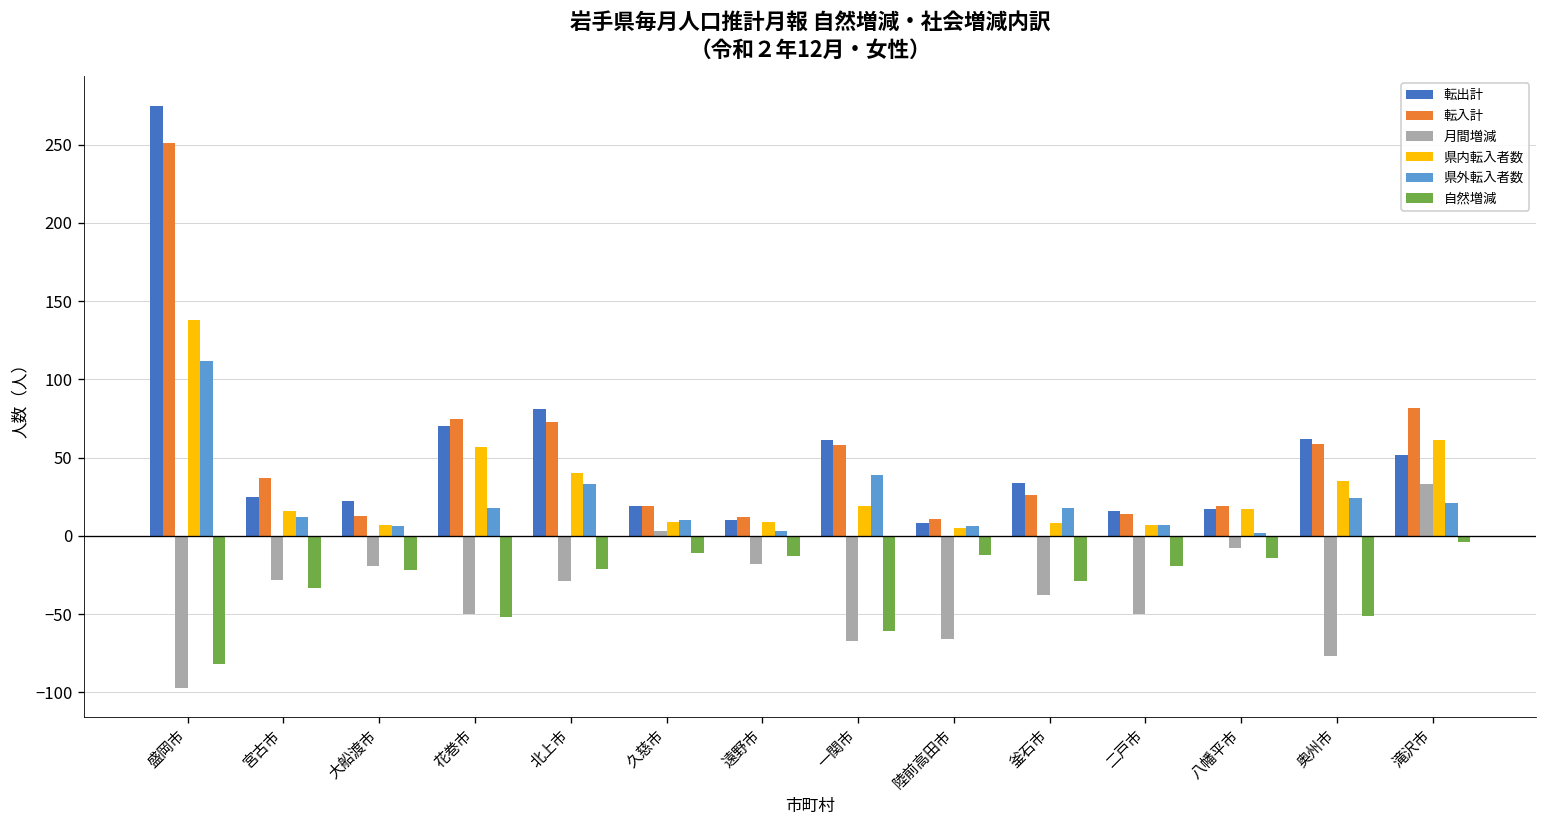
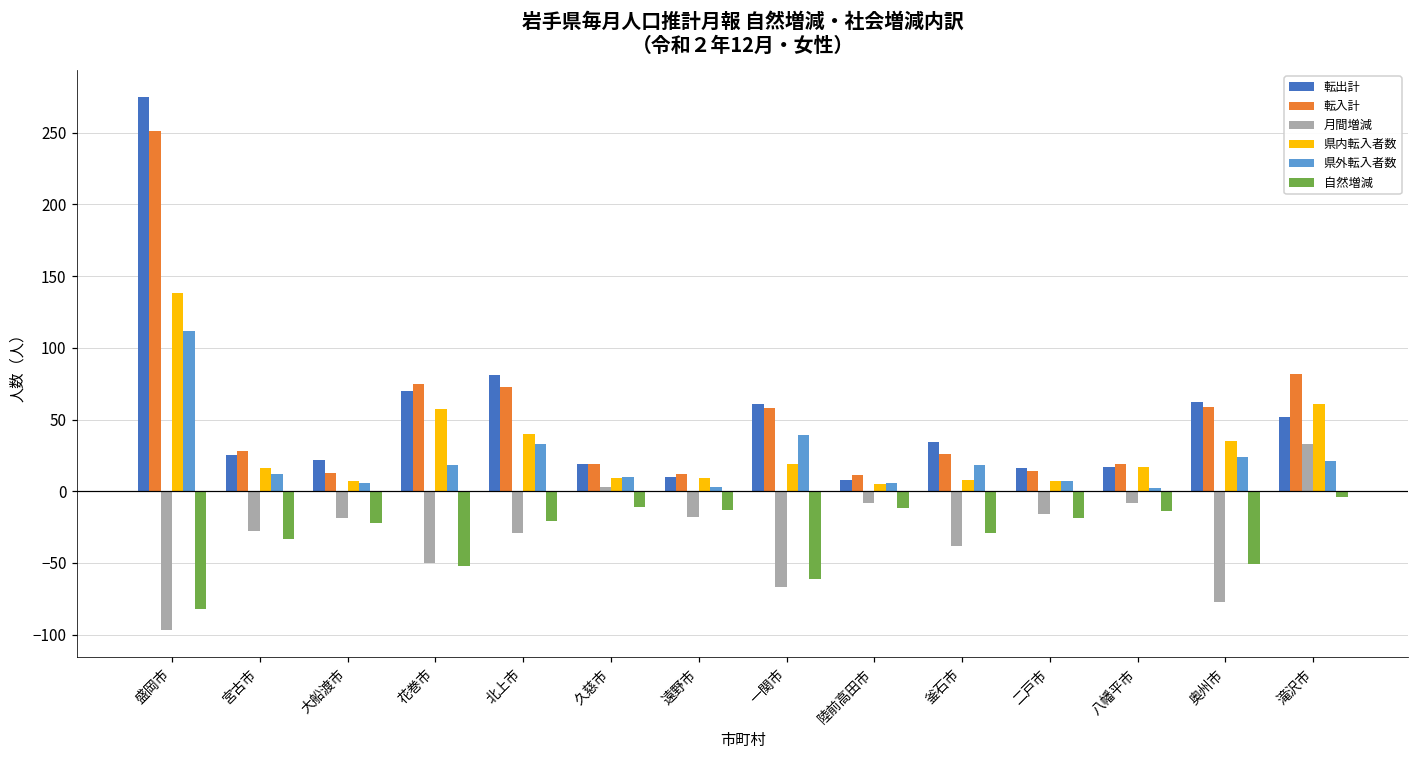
転入計, 宮古市: 37 -> 28
月間増減, 陸前高田市: -66 -> -8
月間増減, 二戸市: -50 -> -16
